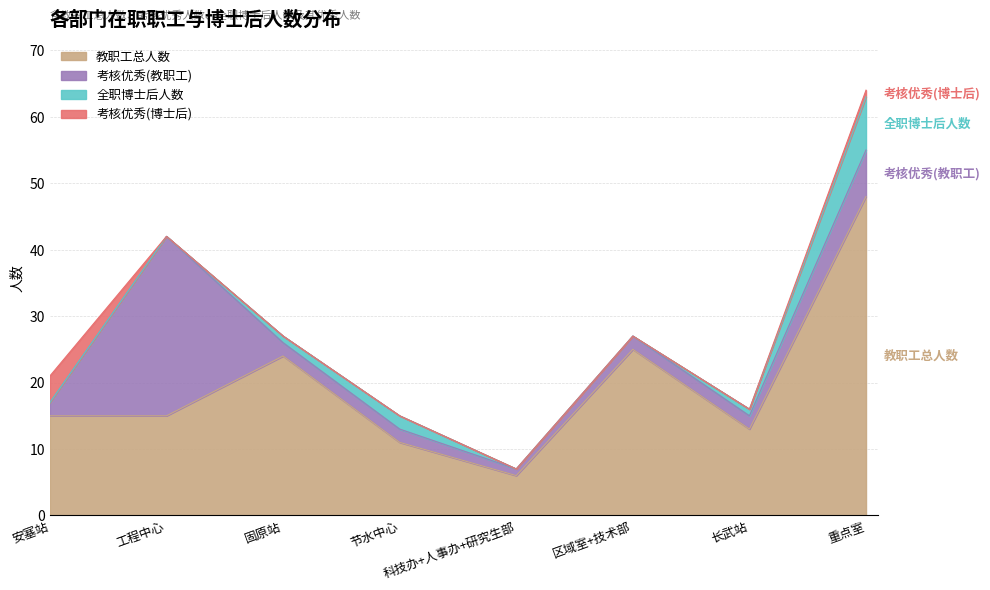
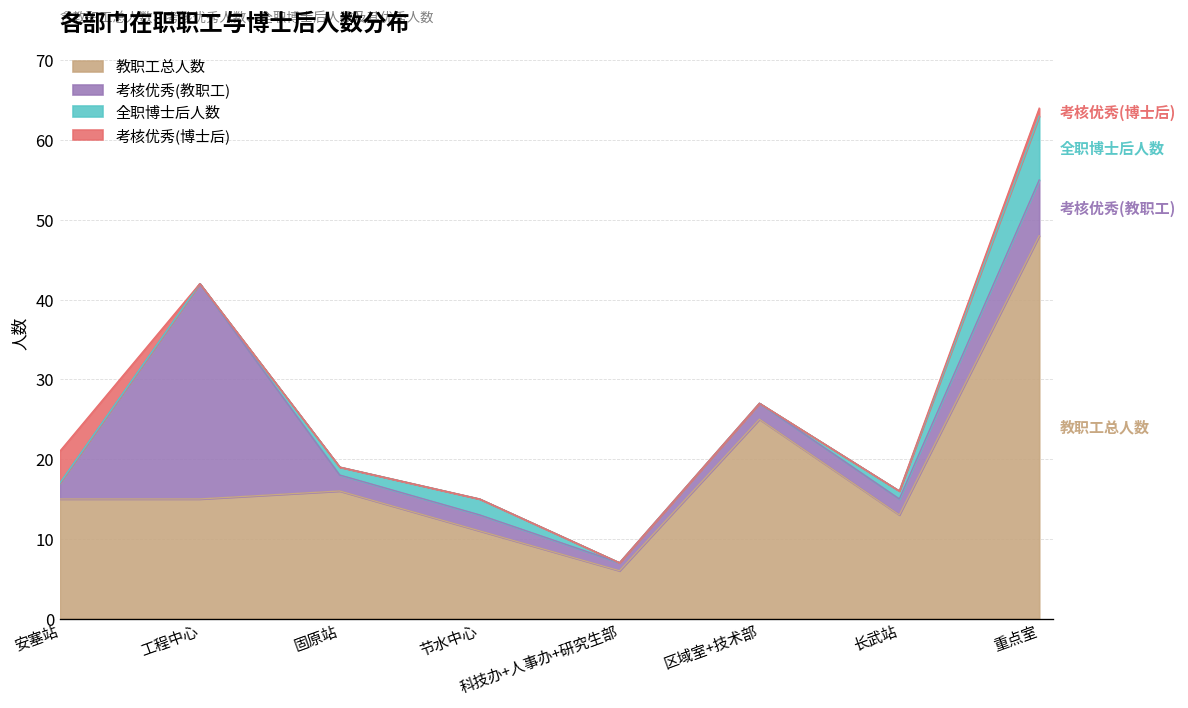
教职工总人数, 固原站: 24 -> 16
